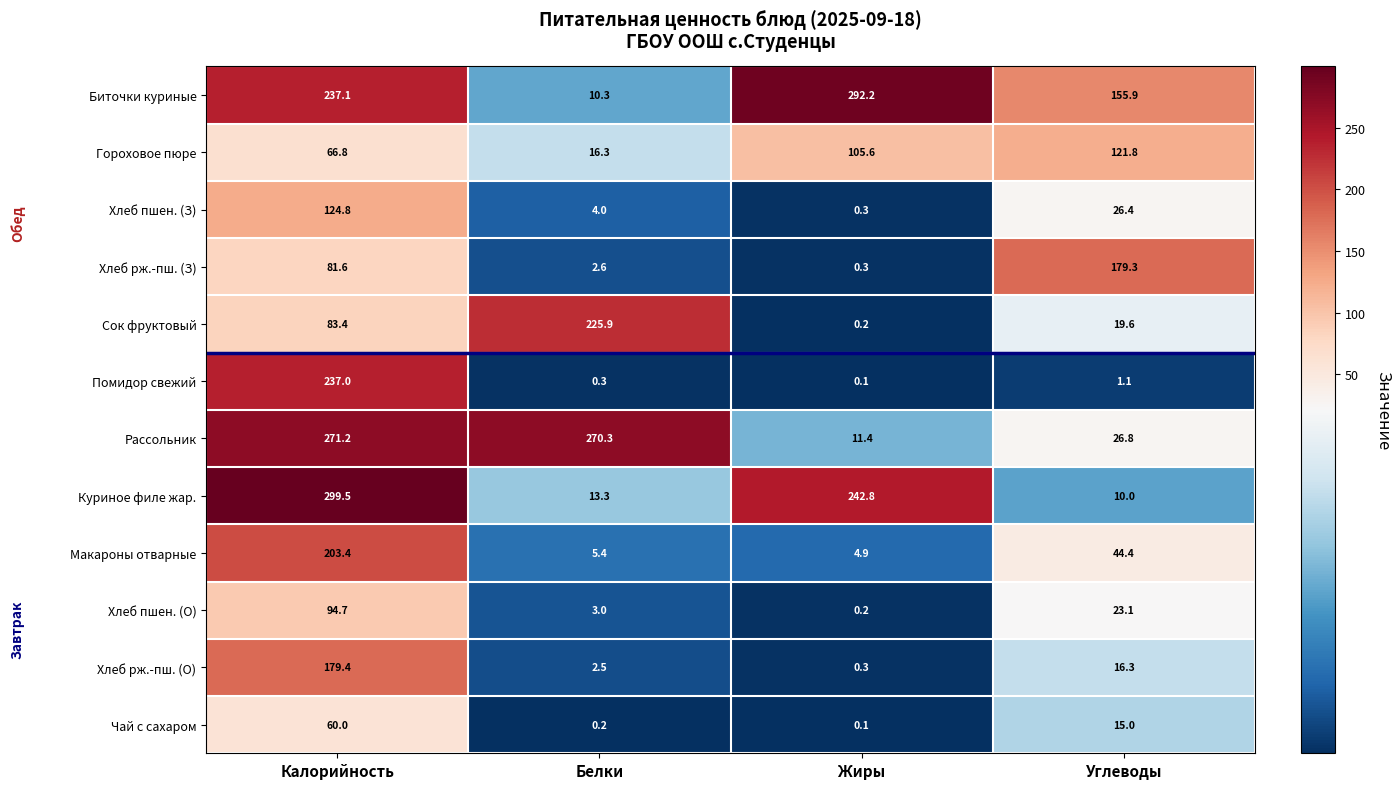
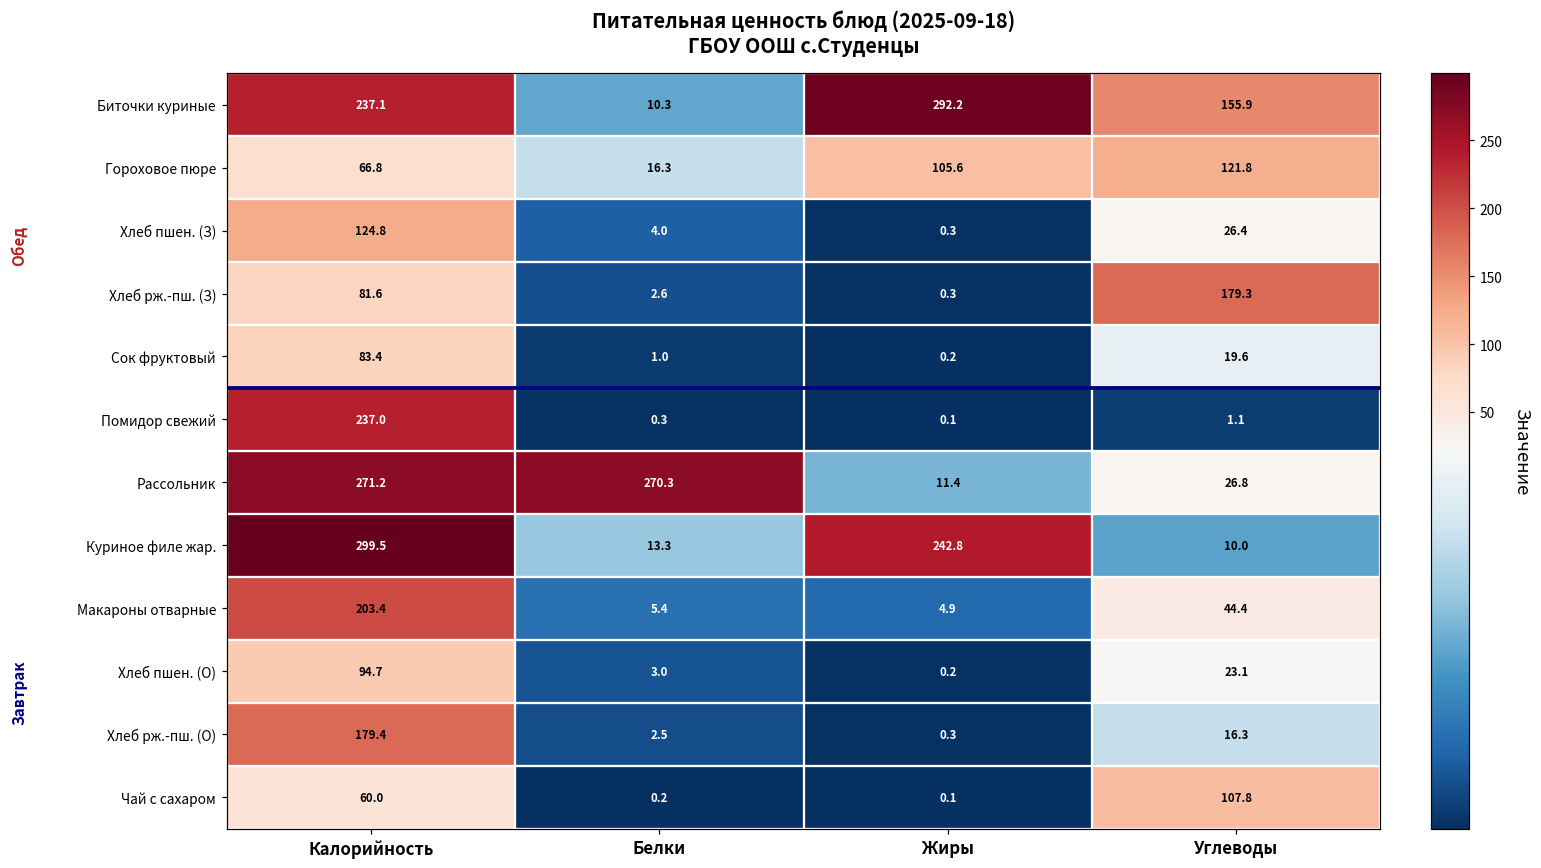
Сок фруктовый, Белки: 225.9 -> 1.0
Чай с сахаром, Углеводы: 15.0 -> 107.8
